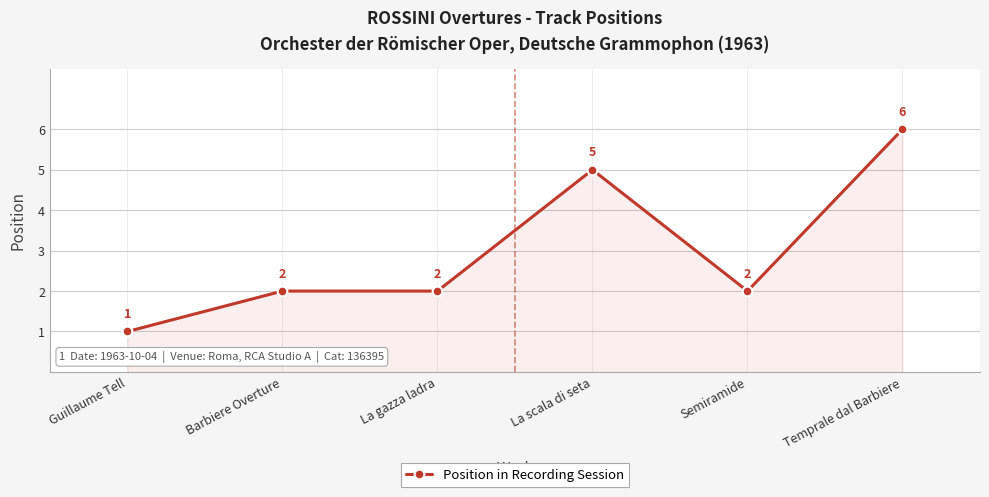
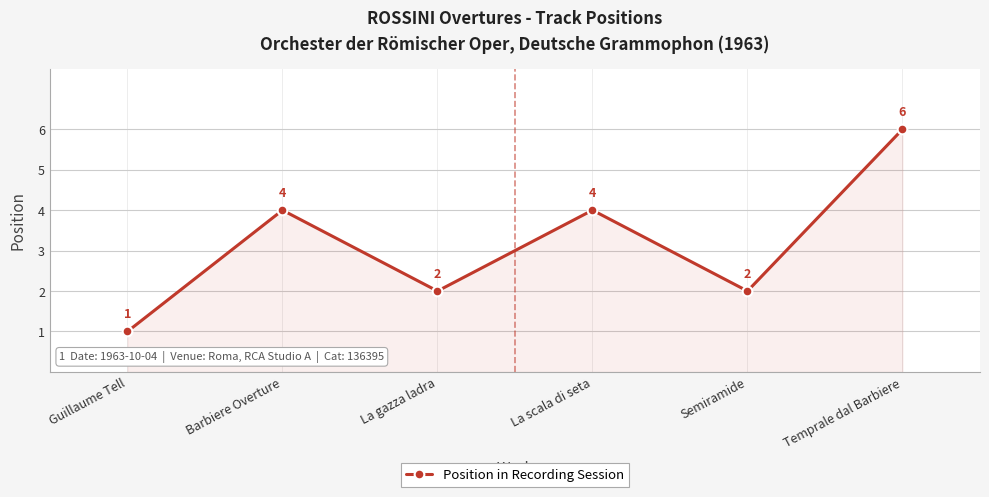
Barbiere Overture: 2 -> 4
La scala di seta: 5 -> 4
